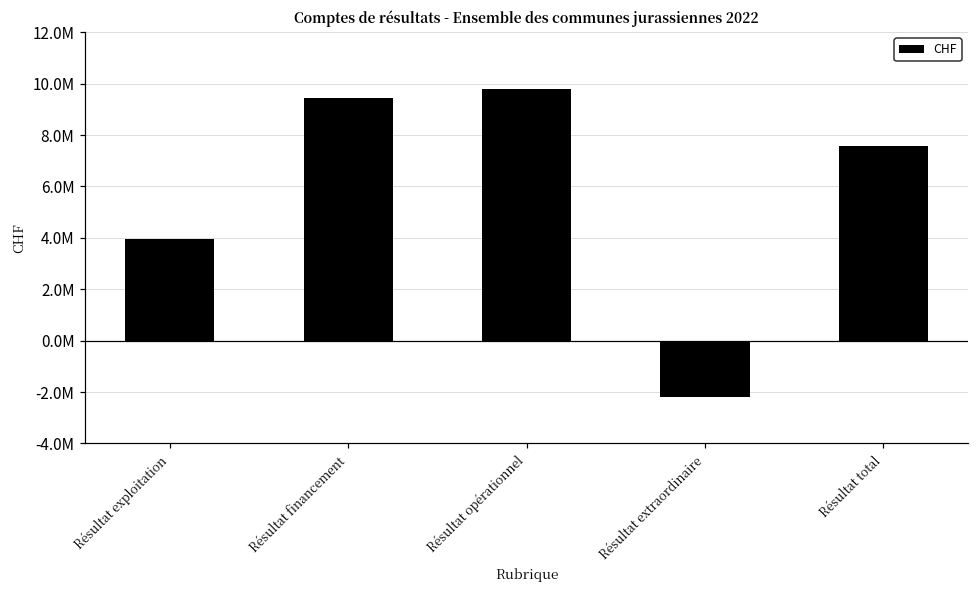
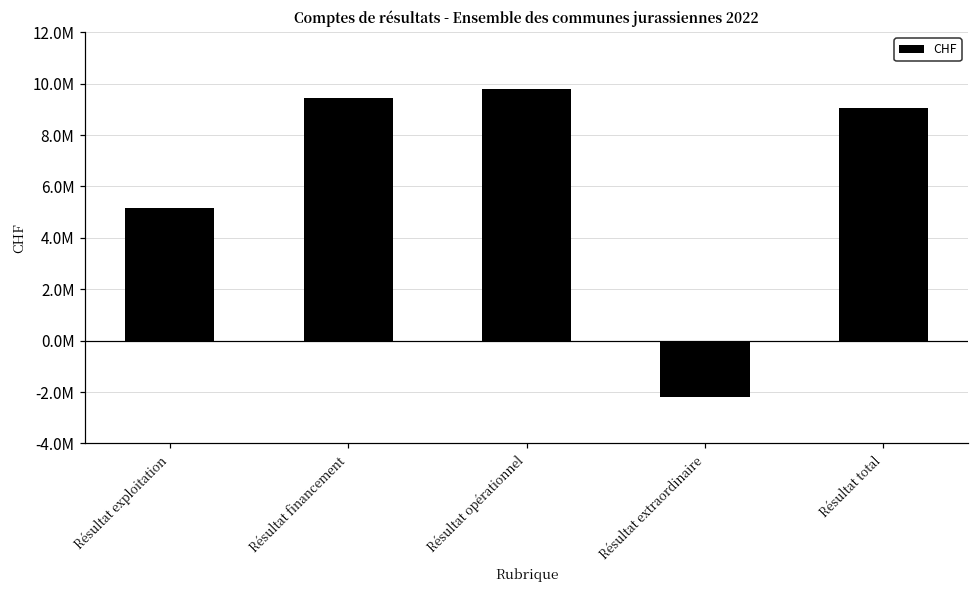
Résultat exploitation: 4000000 -> 5200000
Résultat total: 7600000 -> 9100000
